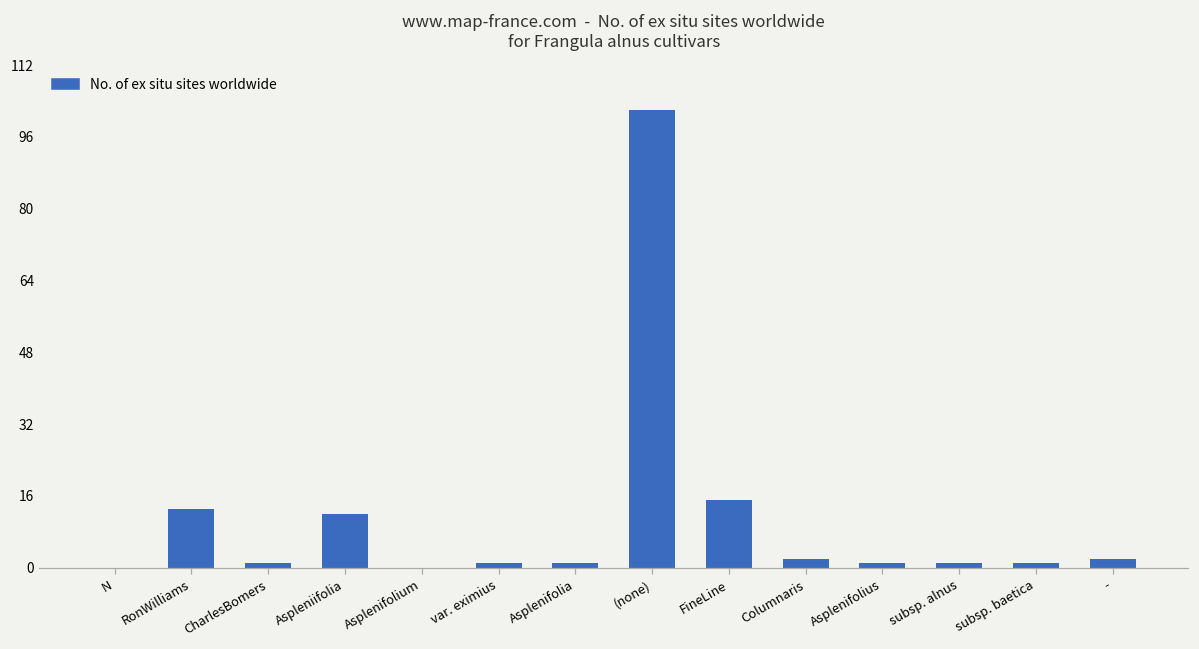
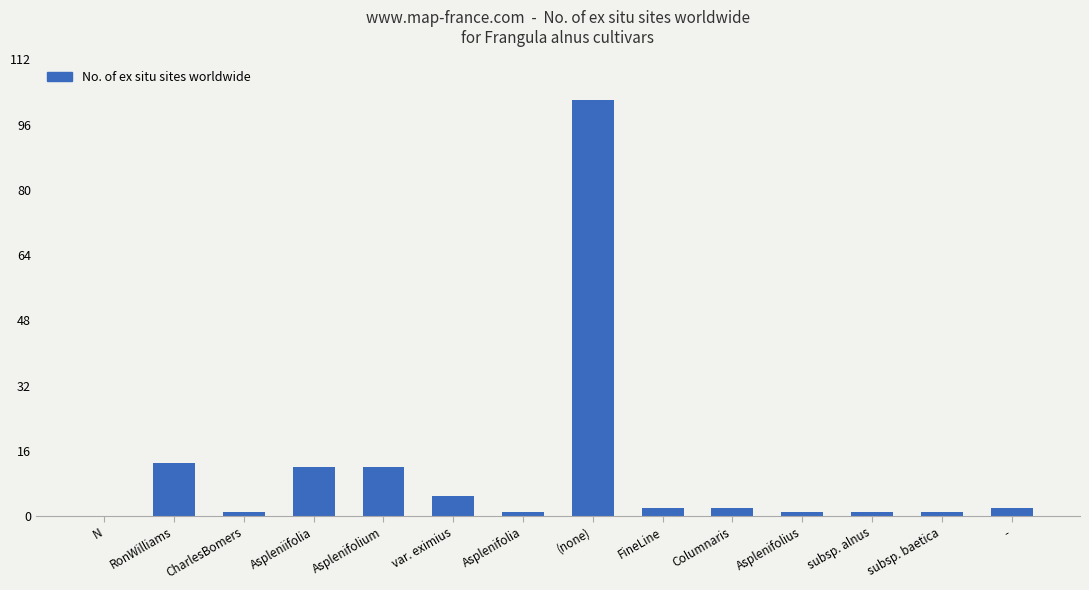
Asplenifolium: 0 -> 12
var. eximius: 1 -> 5
FineLine: 15 -> 2
